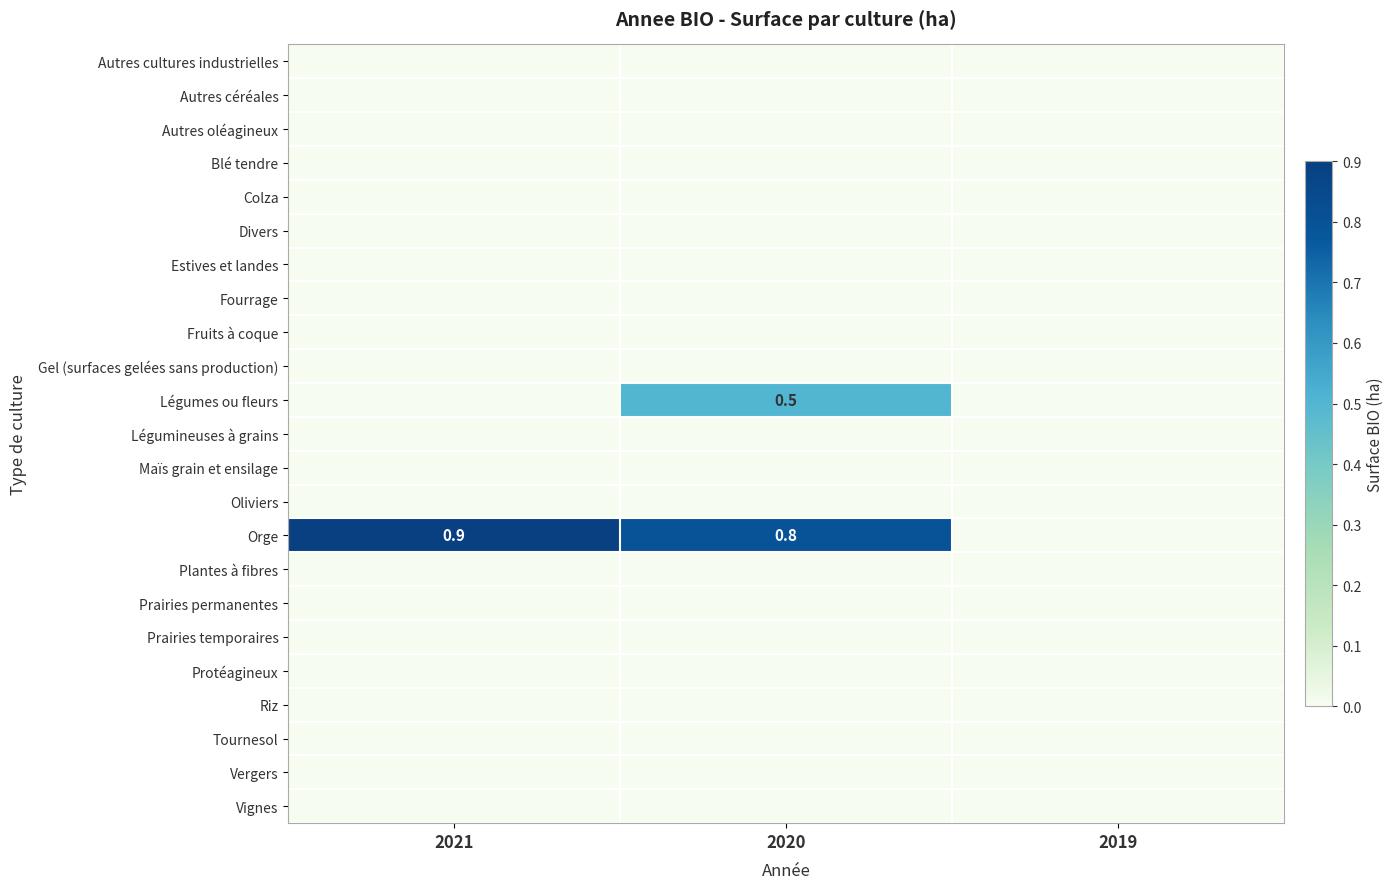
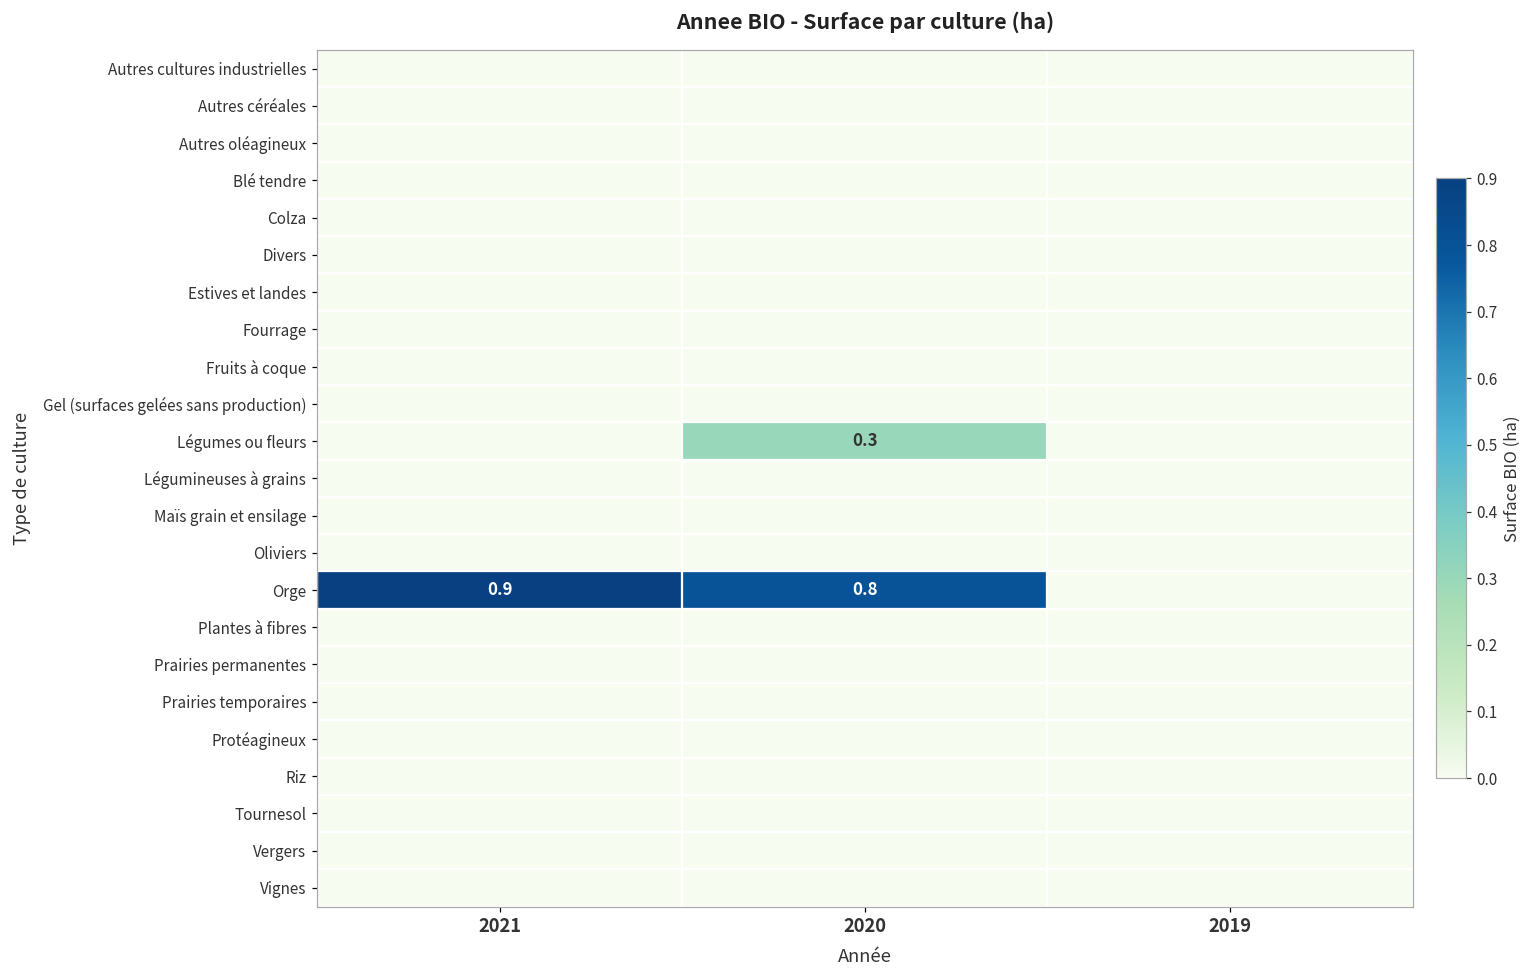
Légumes ou fleurs, 2020: 0.5 -> 0.3
